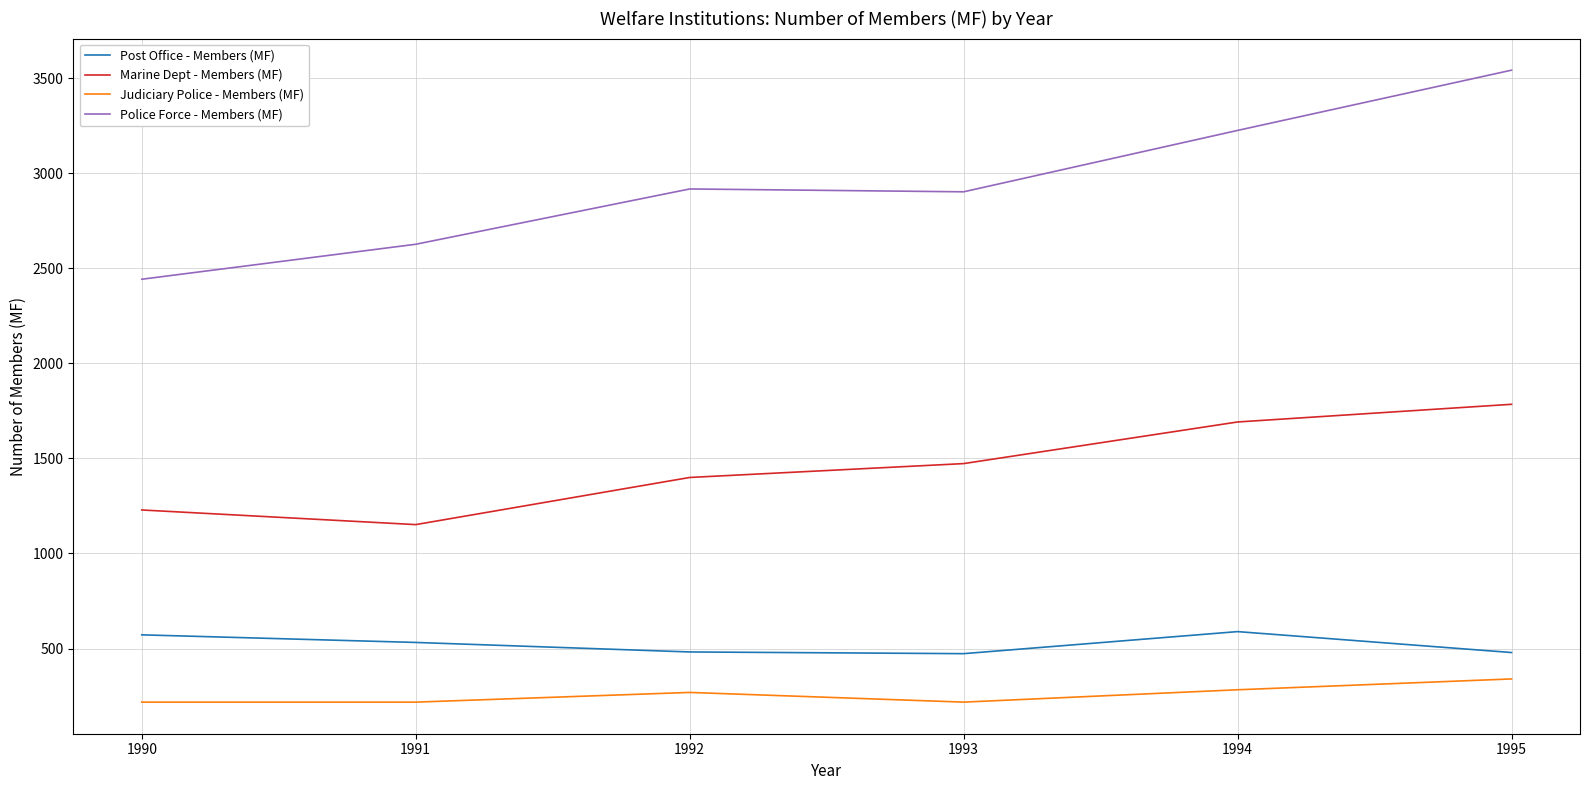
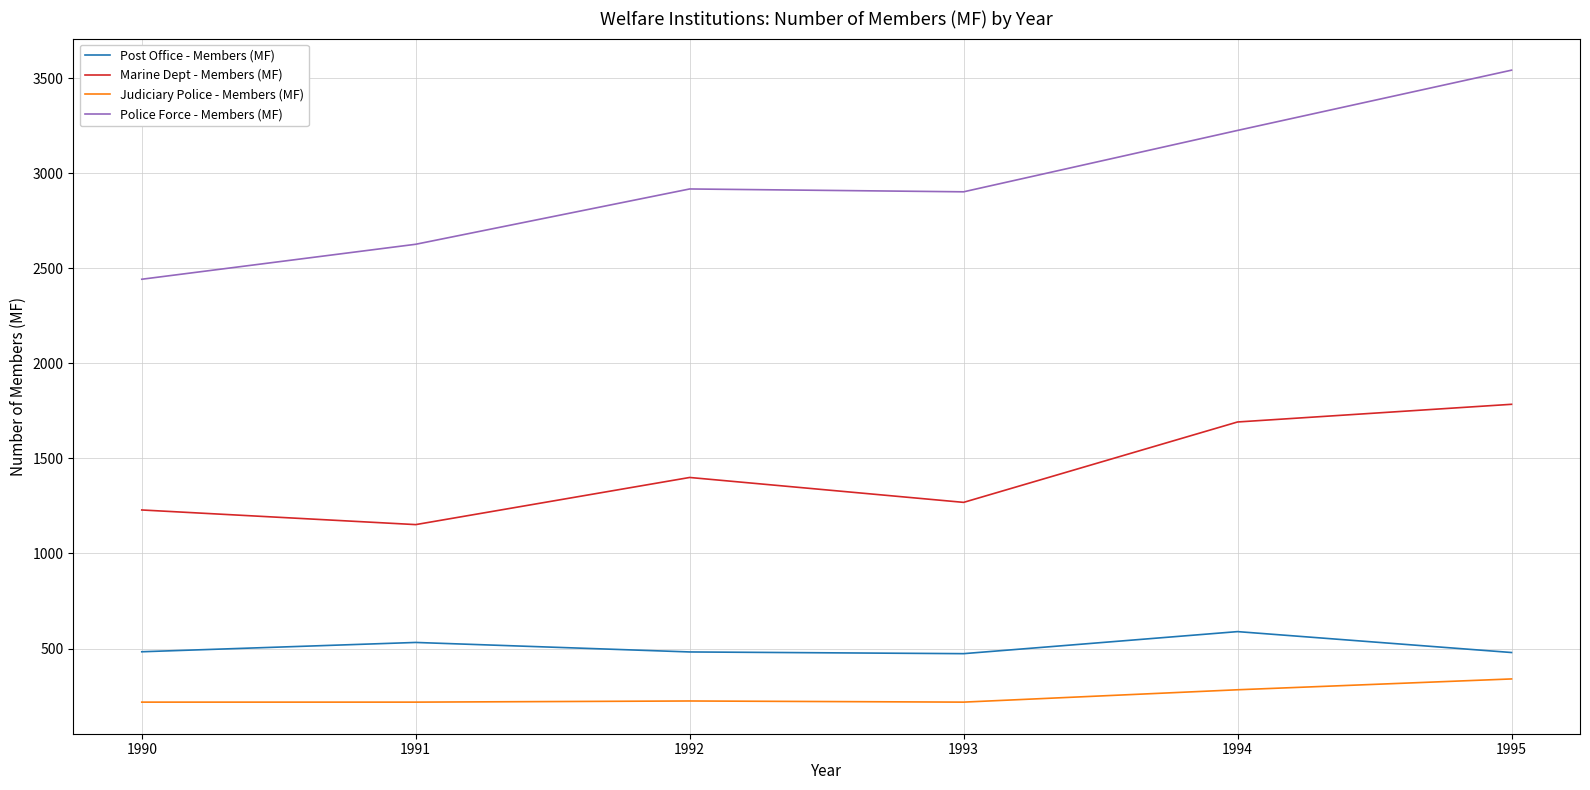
Post Office - Members (MF), 1990: 570 -> 480
Judiciary Police - Members (MF), 1992: 270 -> 220
Marine Dept - Members (MF), 1993: 1470 -> 1270
